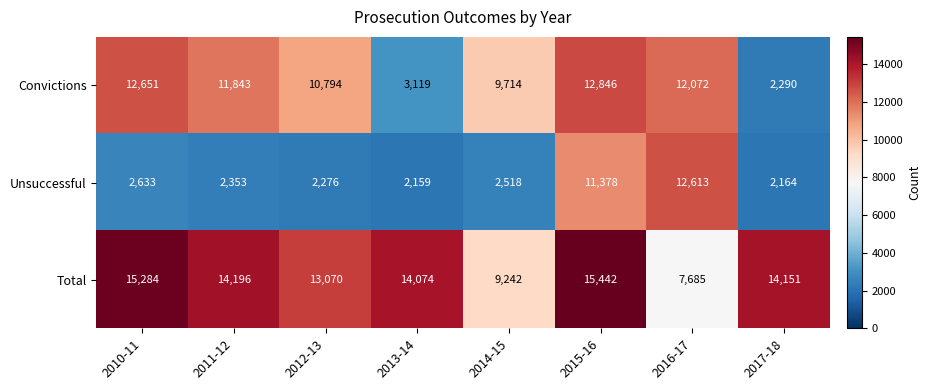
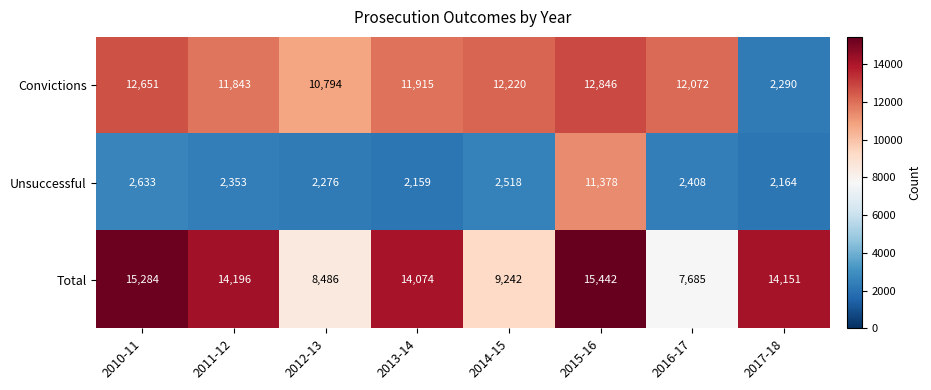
Convictions, 2013-14: 3,119 -> 11,915
Convictions, 2014-15: 9,714 -> 12,220
Unsuccessful, 2016-17: 12,613 -> 2,408
Total, 2012-13: 13,070 -> 8,486
